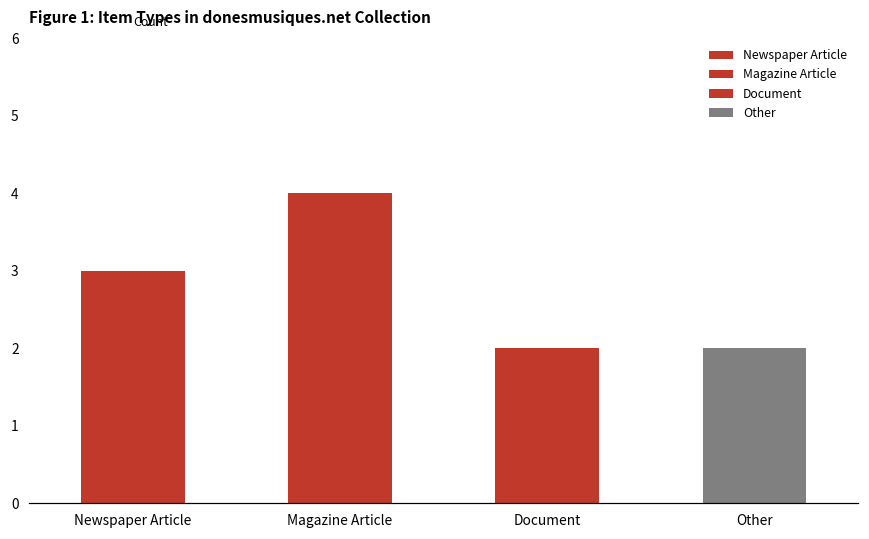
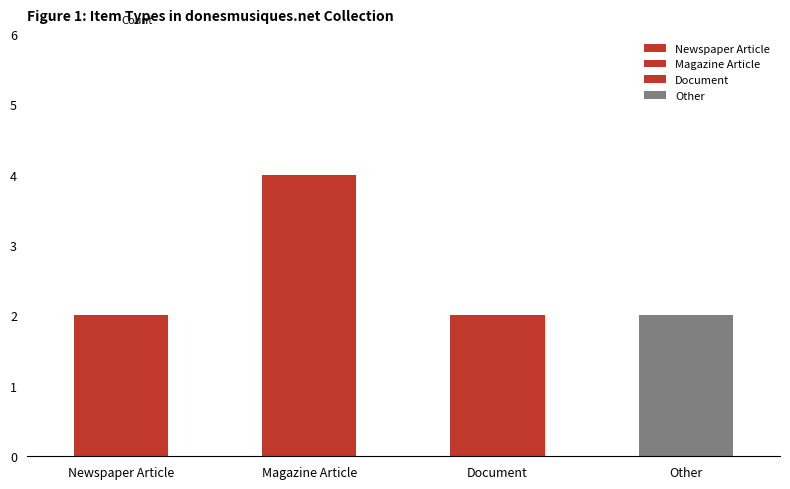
Newspaper Article: 3 -> 2
